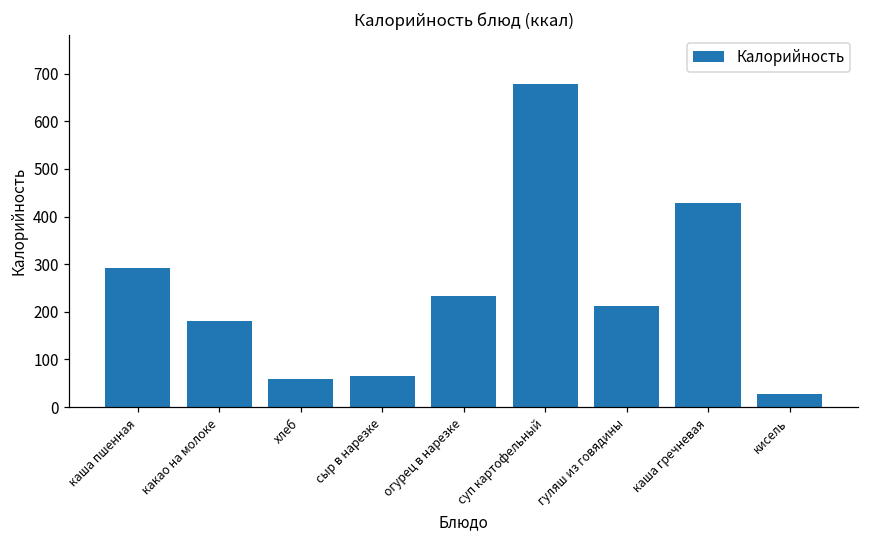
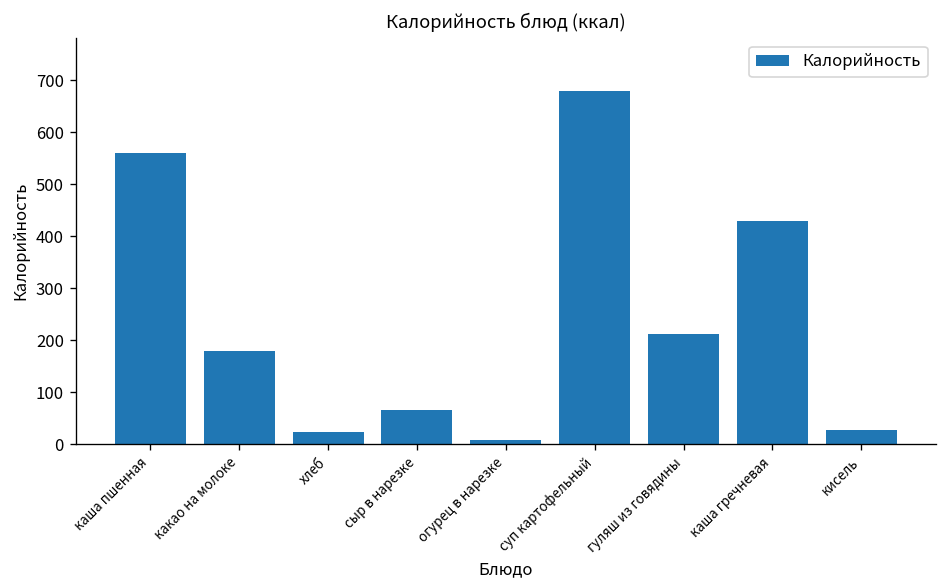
каша пшенная: 290 -> 560
хлеб: 60 -> 20
огурец в нарезке: 230 -> 10
